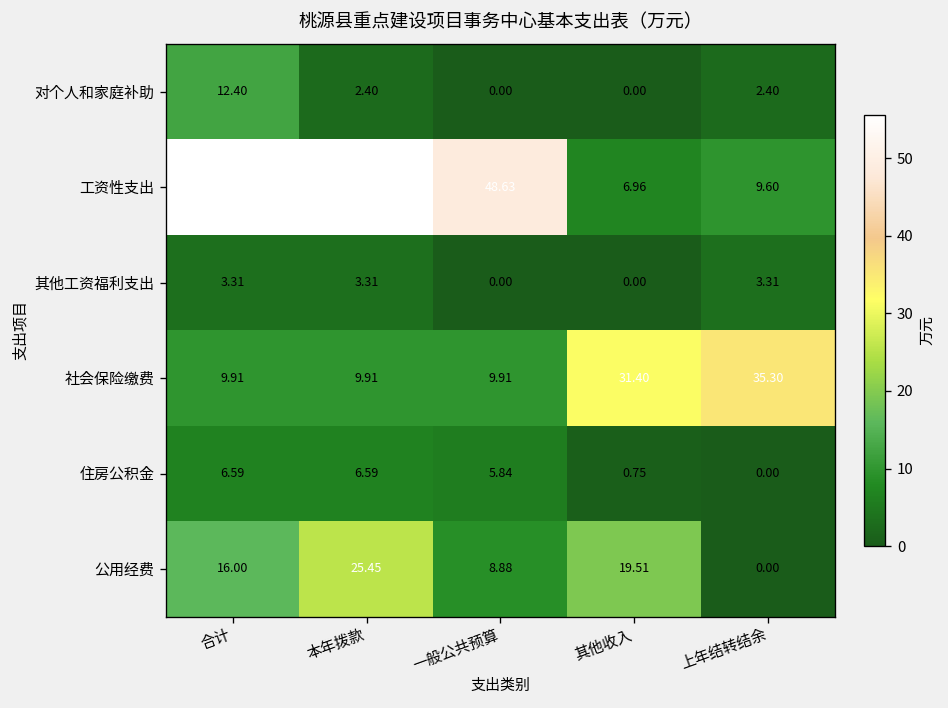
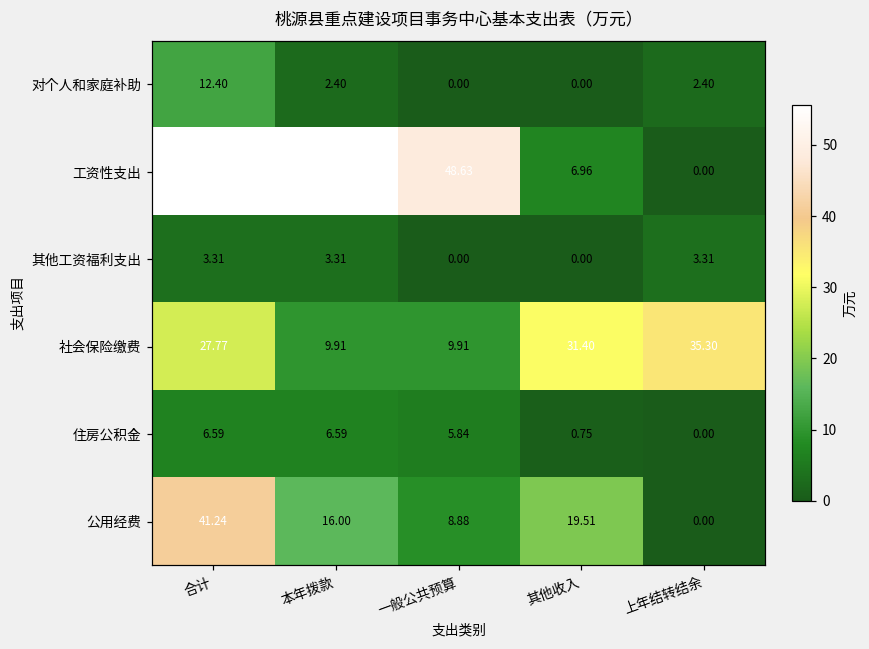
工资性支出, 上年结转结余: 9.60 -> 0.00
社会保险缴费, 合计: 9.91 -> 27.77
公用经费, 合计: 16.00 -> 41.24
公用经费, 本年拨款: 25.45 -> 16.00
